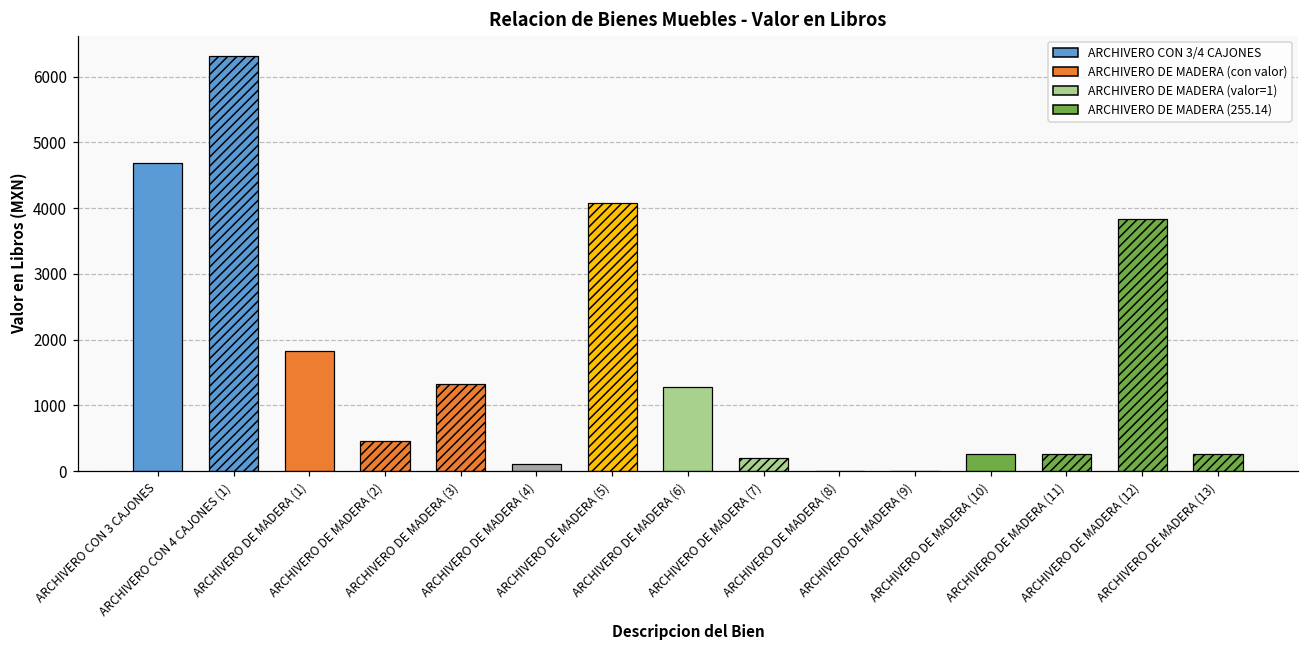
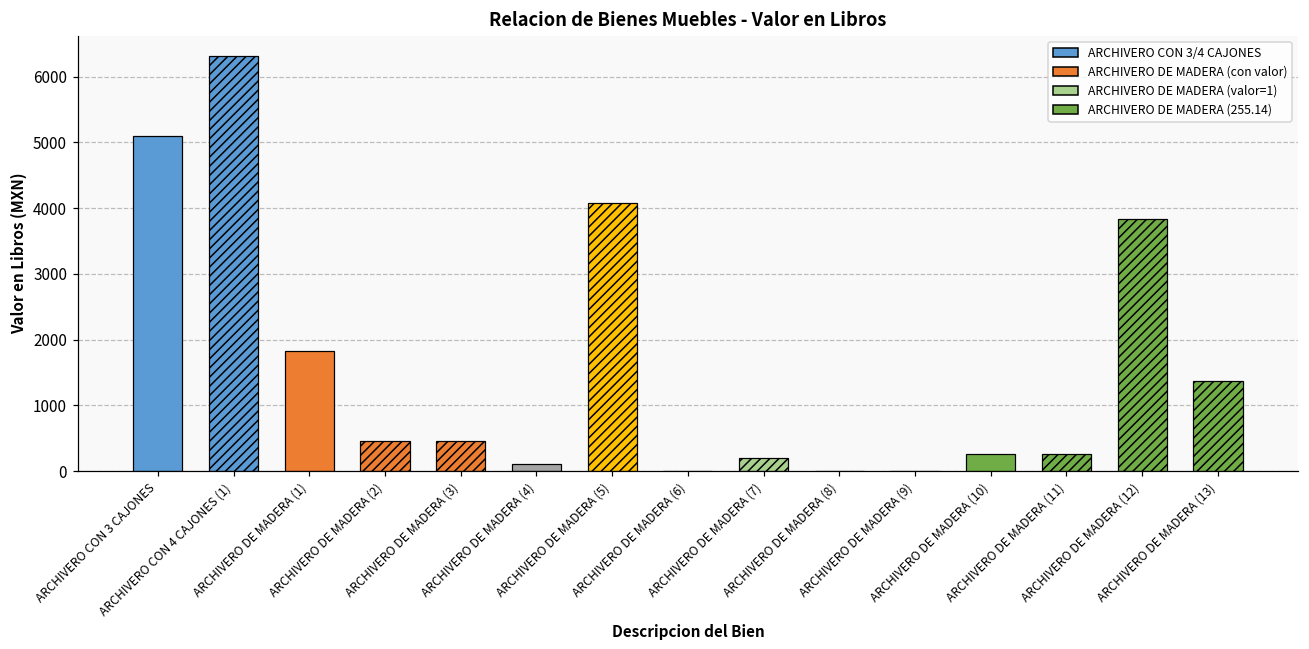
ARCHIVERO CON 3 CAJONES: 4700 -> 5100
ARCHIVERO DE MADERA (3): 1300 -> 500
ARCHIVERO DE MADERA (6): 1300 -> 0
ARCHIVERO DE MADERA (13): 300 -> 1400
